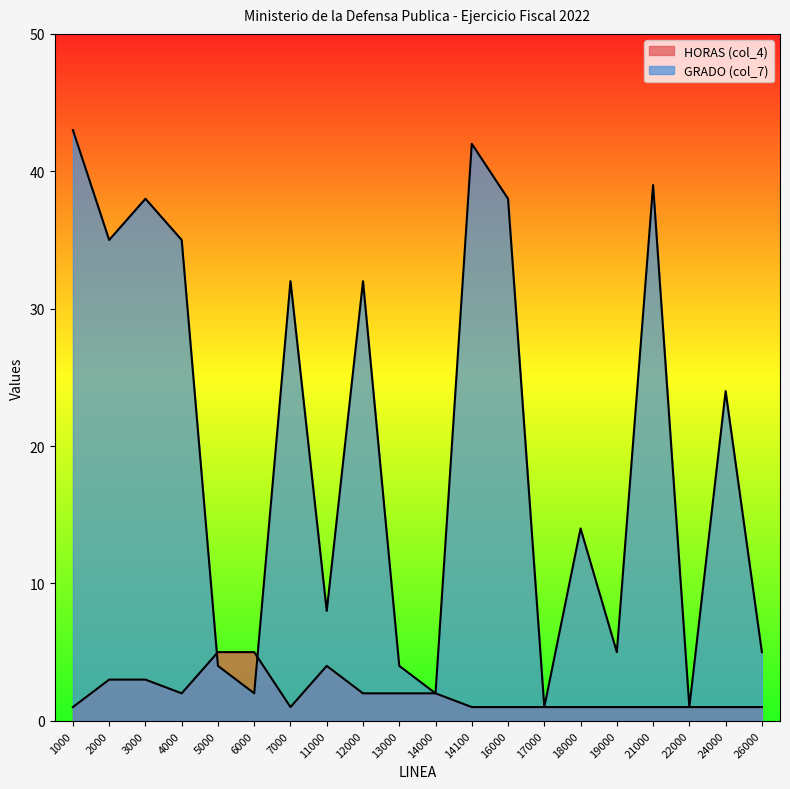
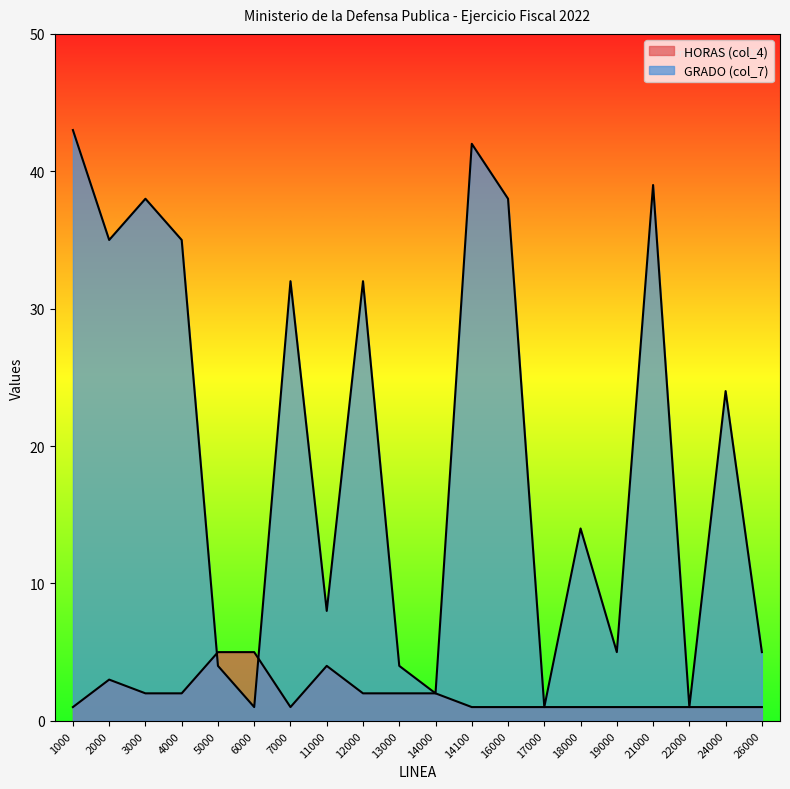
HORAS (col_4), 3000: 3 -> 2
GRADO (col_7), 6000: 2 -> 1
